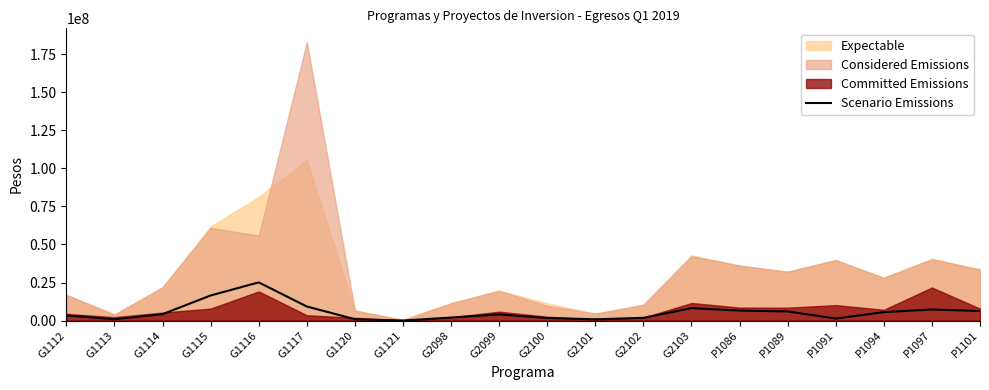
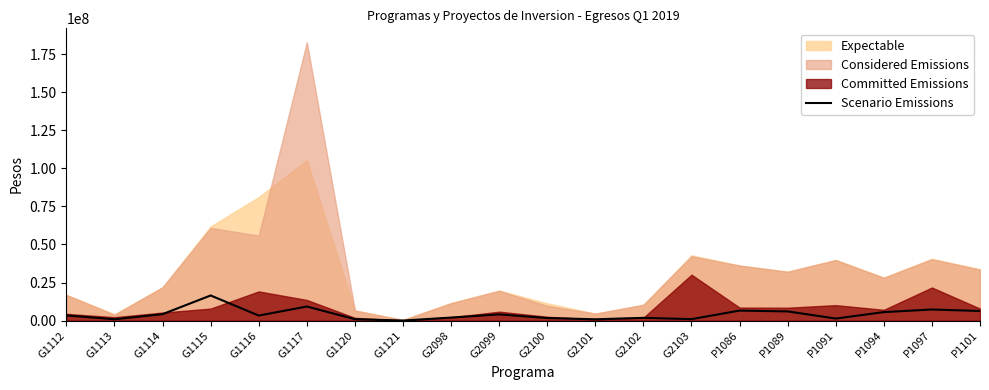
Scenario Emissions, G1116: 25000000 -> 3000000
Committed Emissions, G1117: 4000000 -> 14000000
Scenario Emissions, G2103: 8000000 -> 1000000
Committed Emissions, G2103: 12000000 -> 30000000
